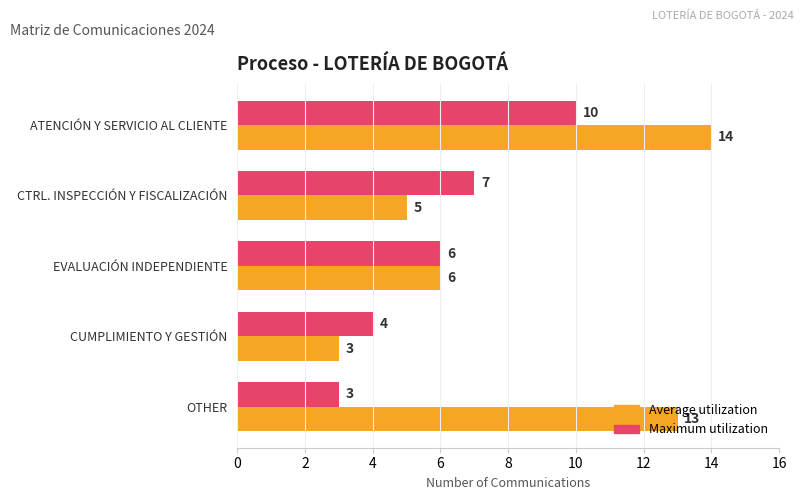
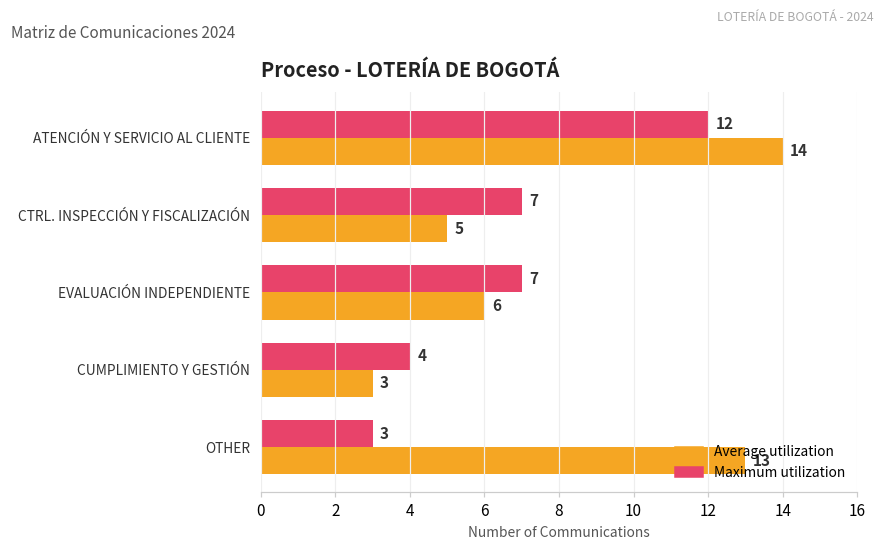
Maximum utilization, ATENCIÓN Y SERVICIO AL CLIENTE: 10 -> 12
Maximum utilization, EVALUACIÓN INDEPENDIENTE: 6 -> 7
